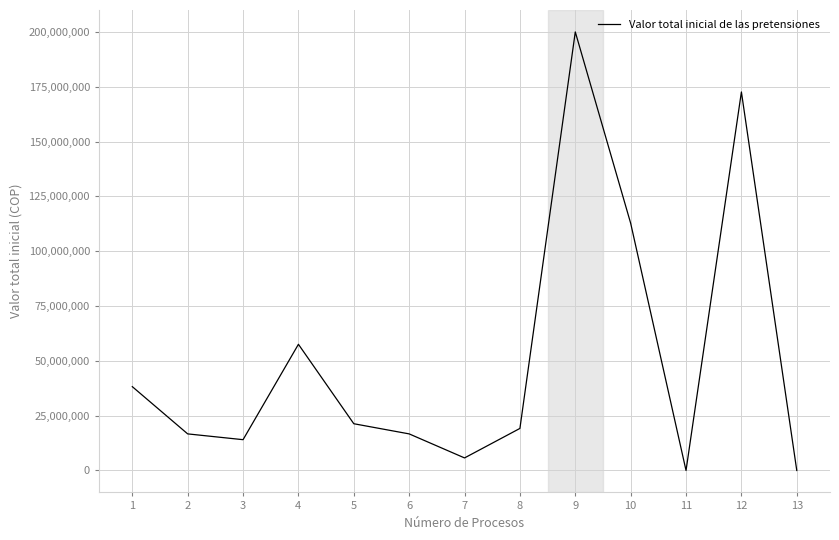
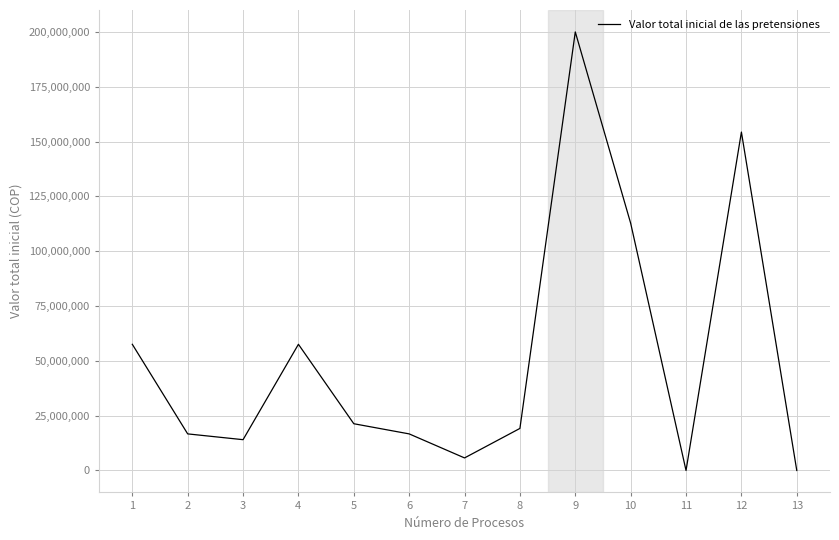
1: 38,000,000 -> 58,000,000
12: 173,000,000 -> 154,000,000
